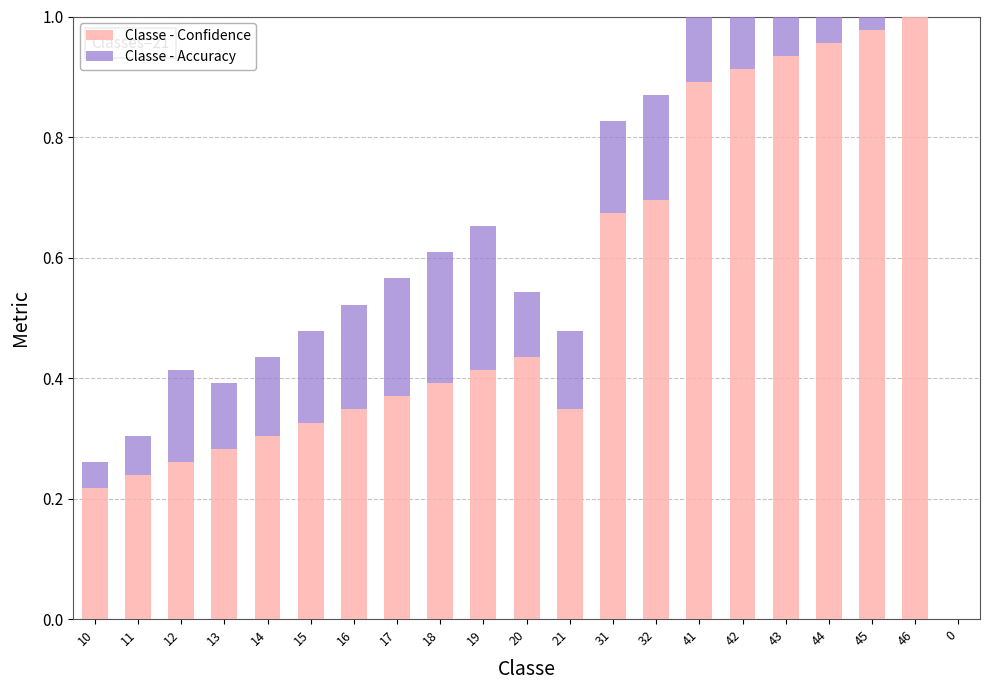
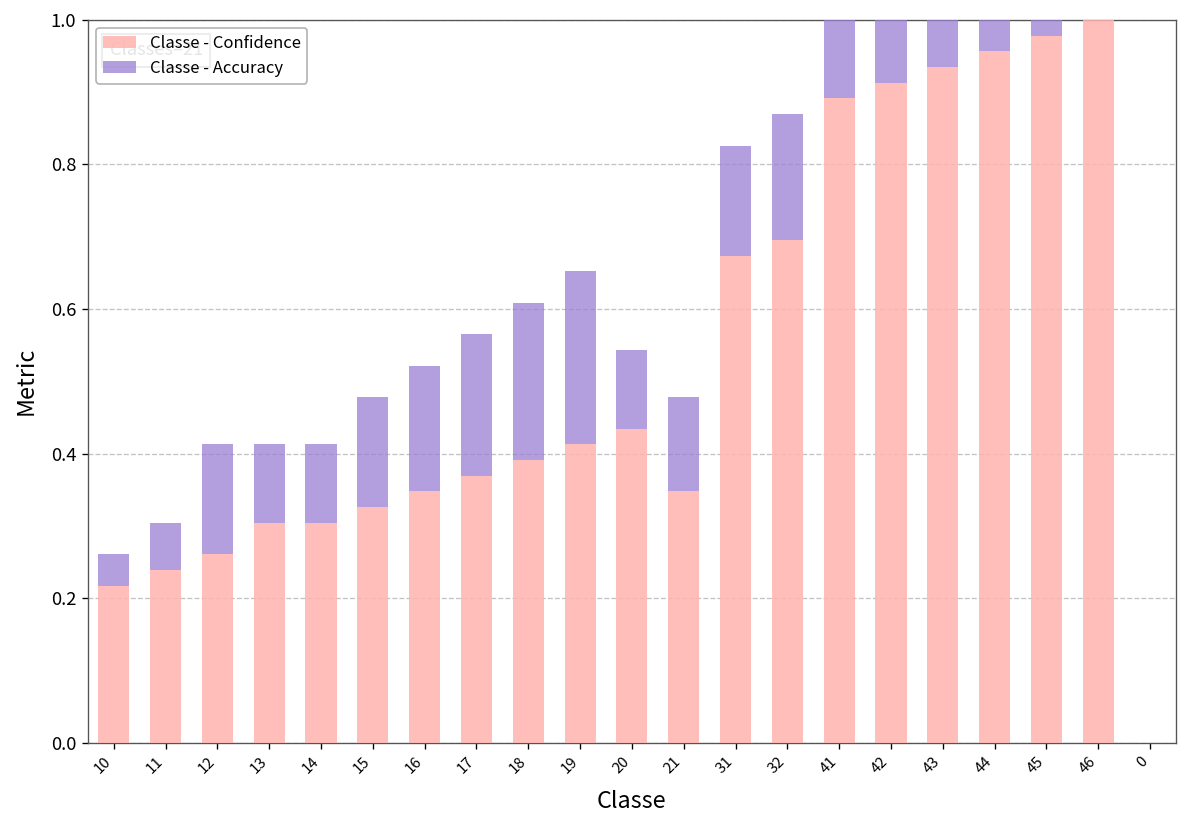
Classe - Confidence, 13: 0.28 -> 0.30
Classe - Accuracy, 14: 0.13 -> 0.11
